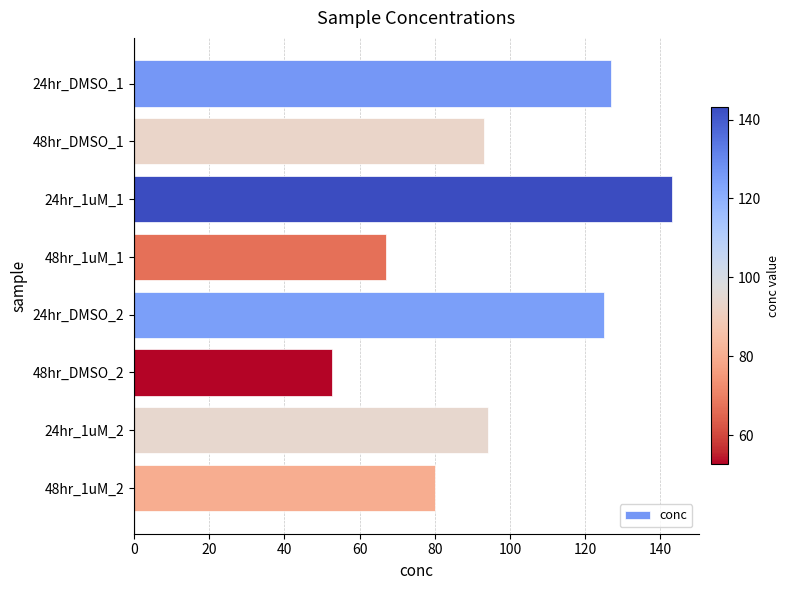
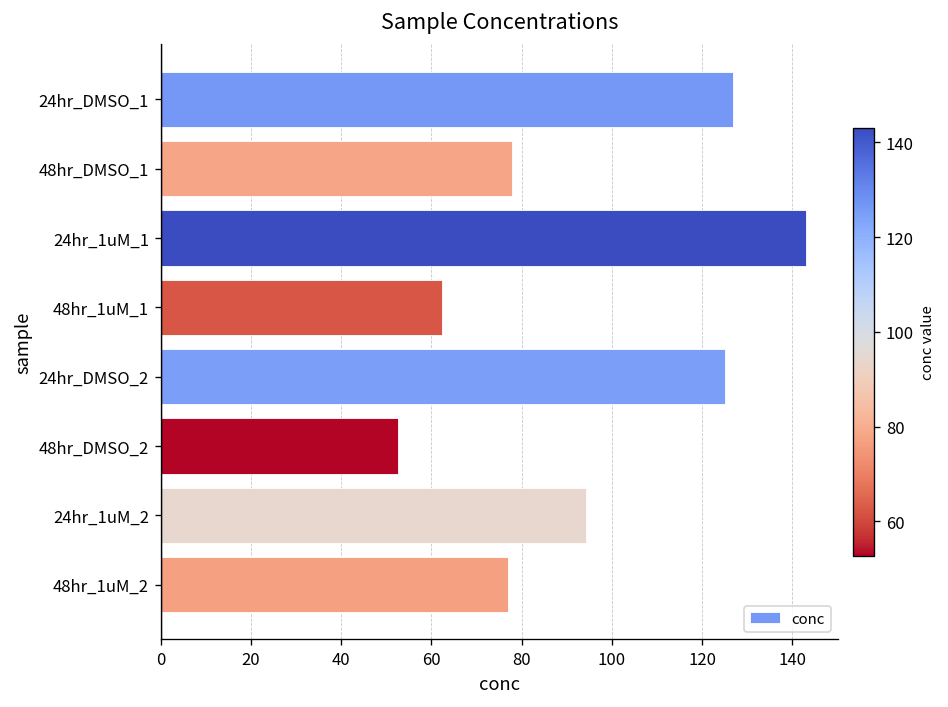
48hr_DMSO_1: 93 -> 78
48hr_1uM_1: 67 -> 62
48hr_1uM_2: 80 -> 77
